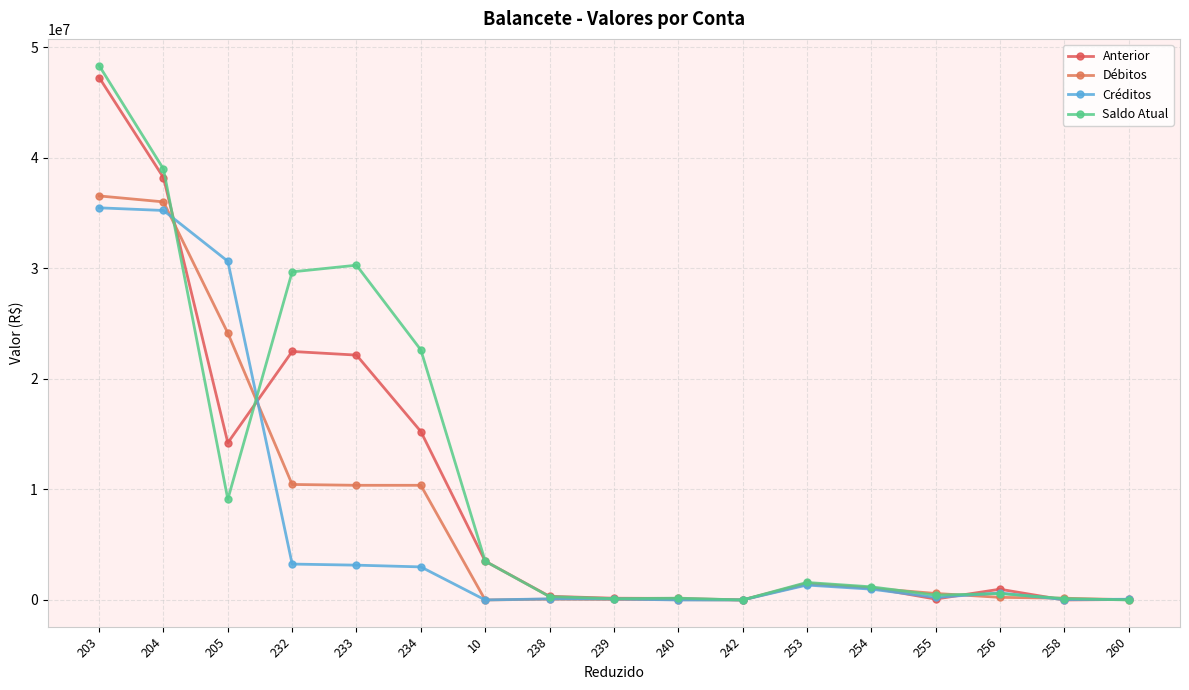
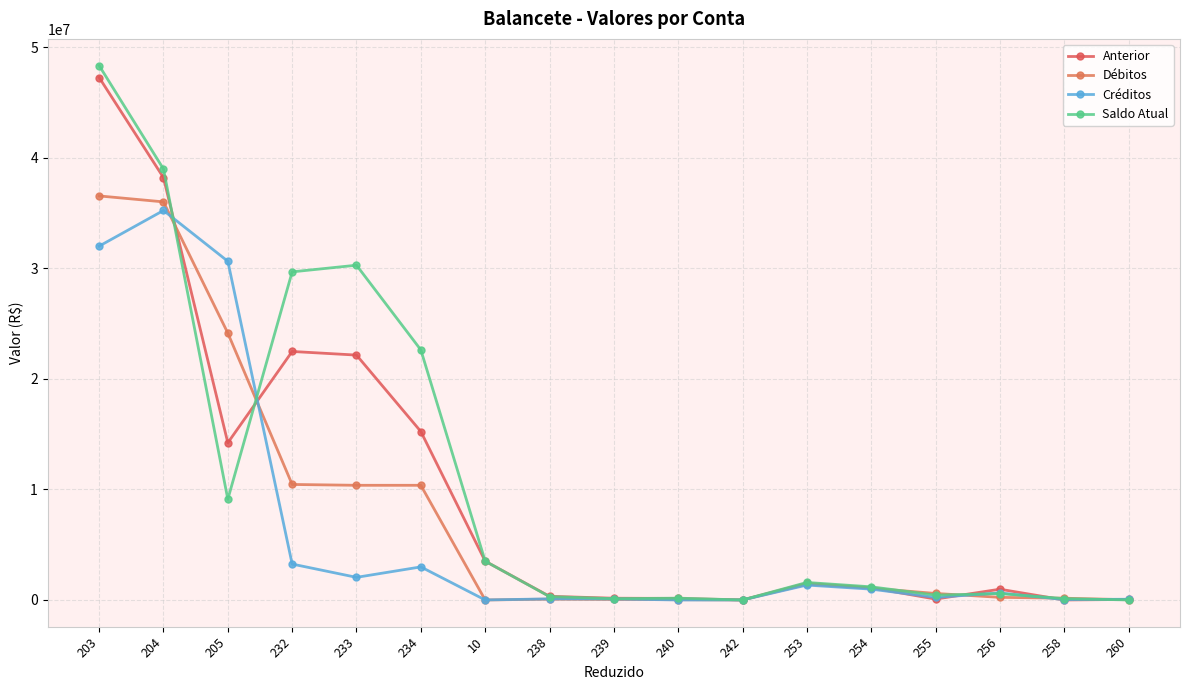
Créditos, 203: 35500000 -> 32000000
Créditos, 233: 3100000 -> 2000000
